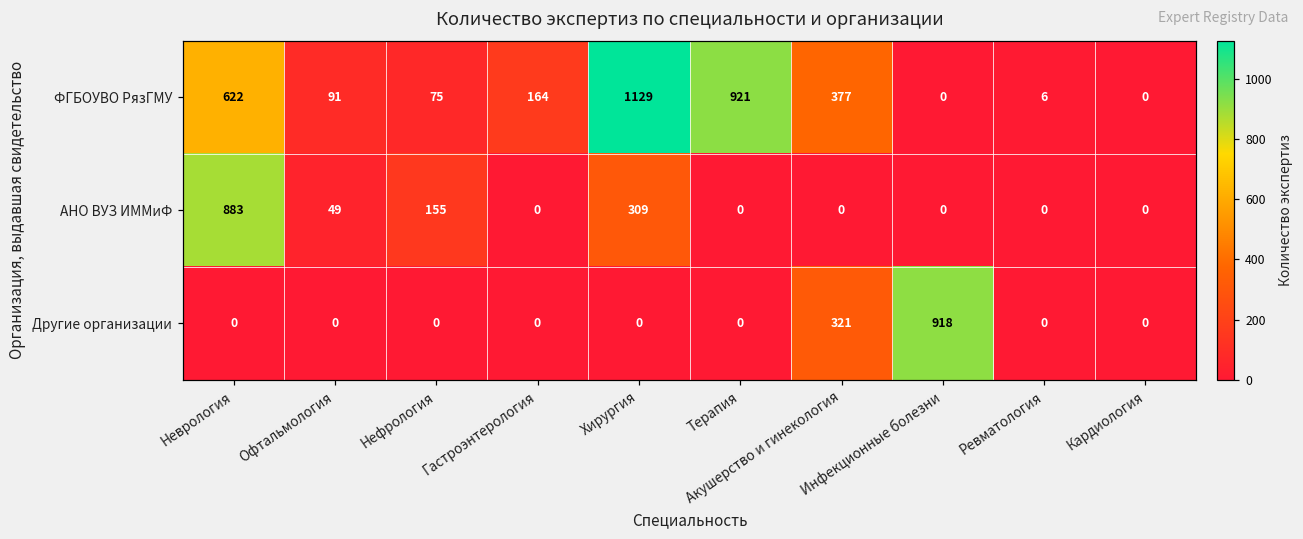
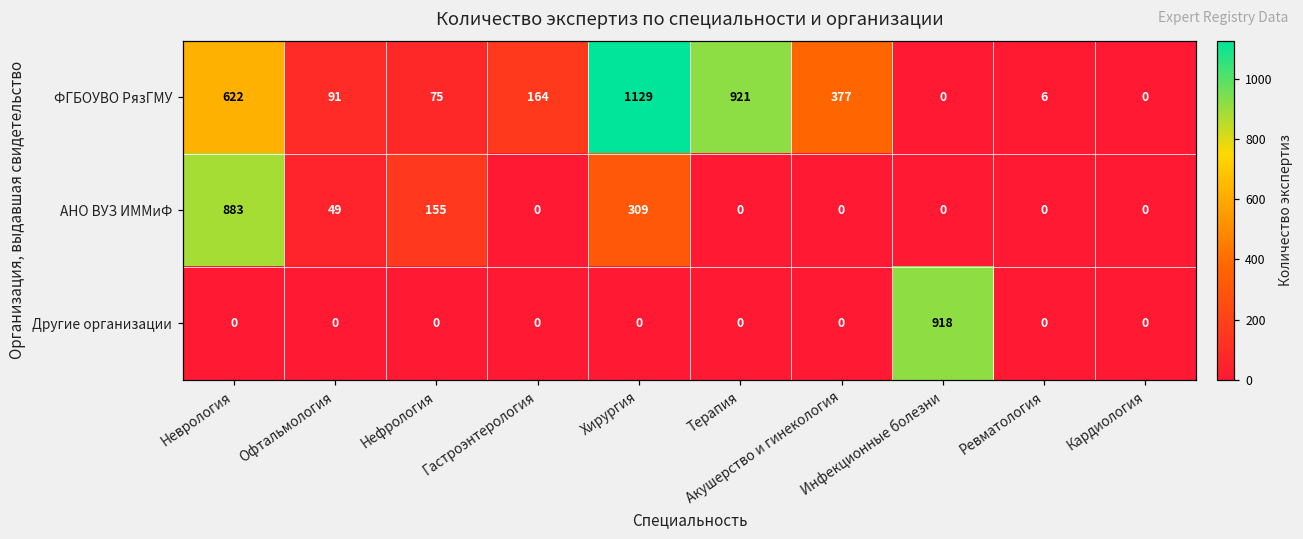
Другие организации, Акушерство и гинекология: 321 -> 0
